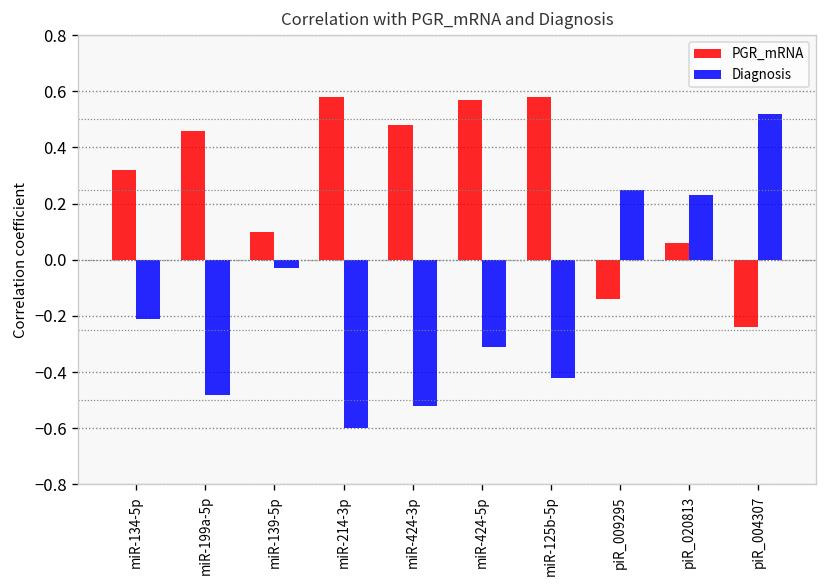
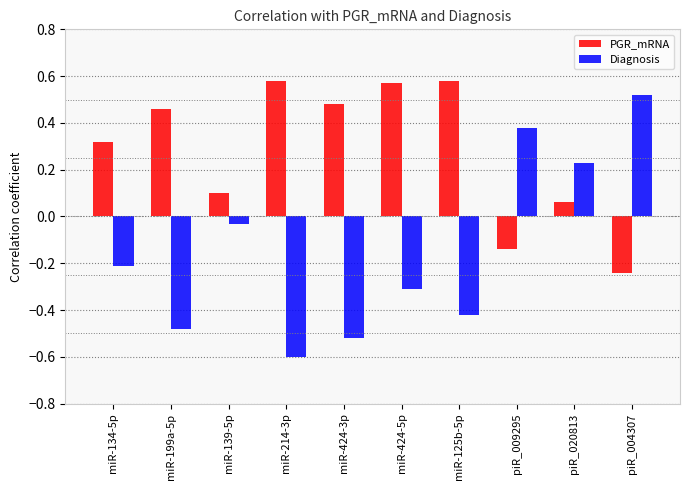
Diagnosis, piR_009295: 0.25 -> 0.38
